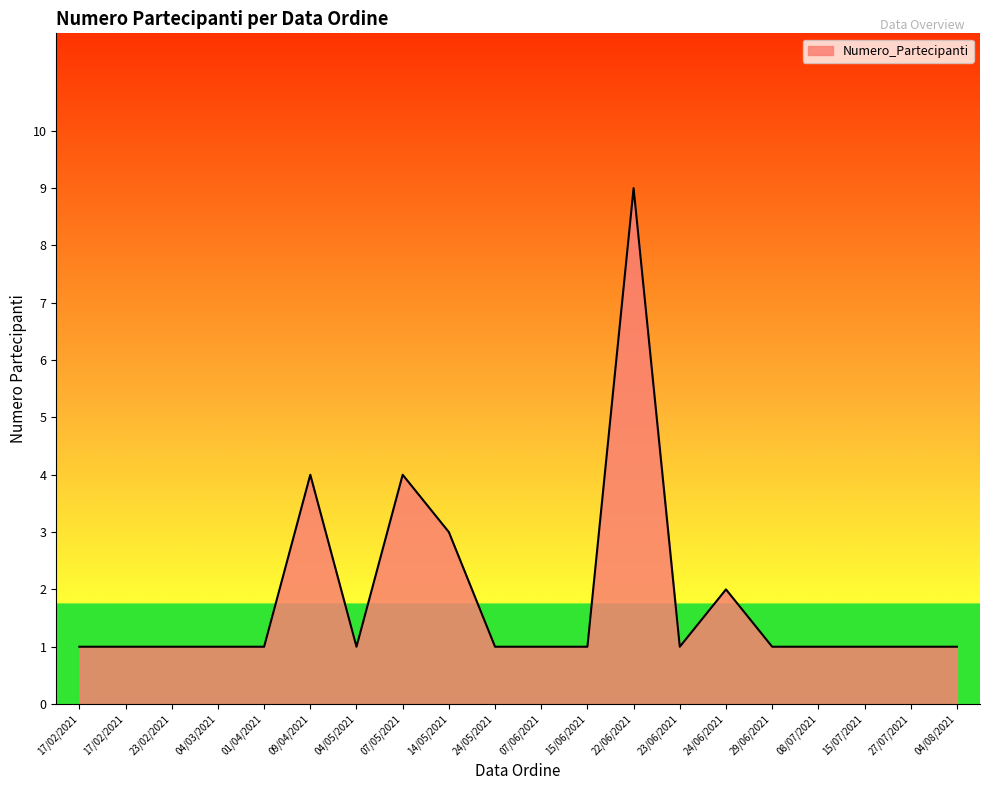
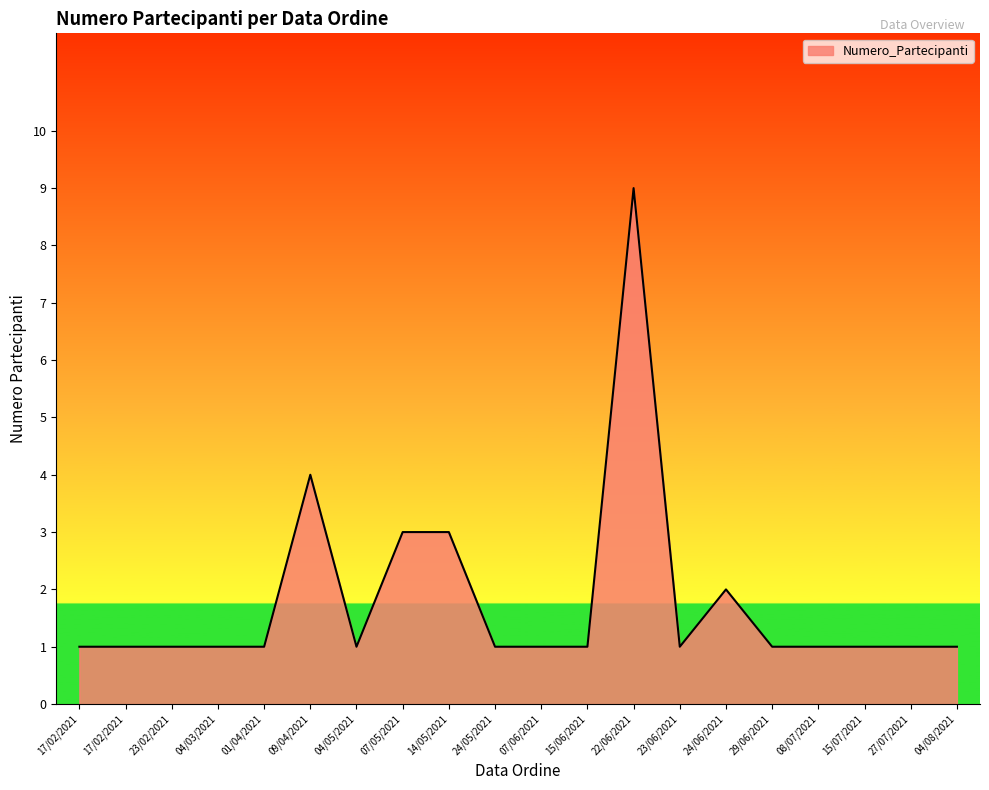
07/05/2021: 4 -> 3
